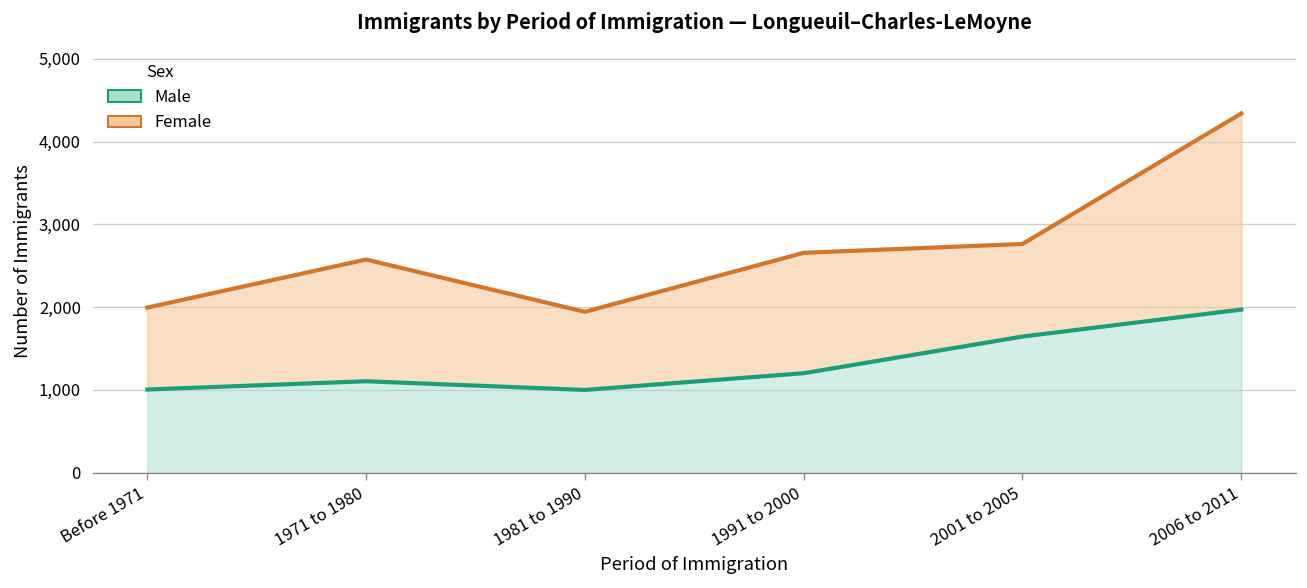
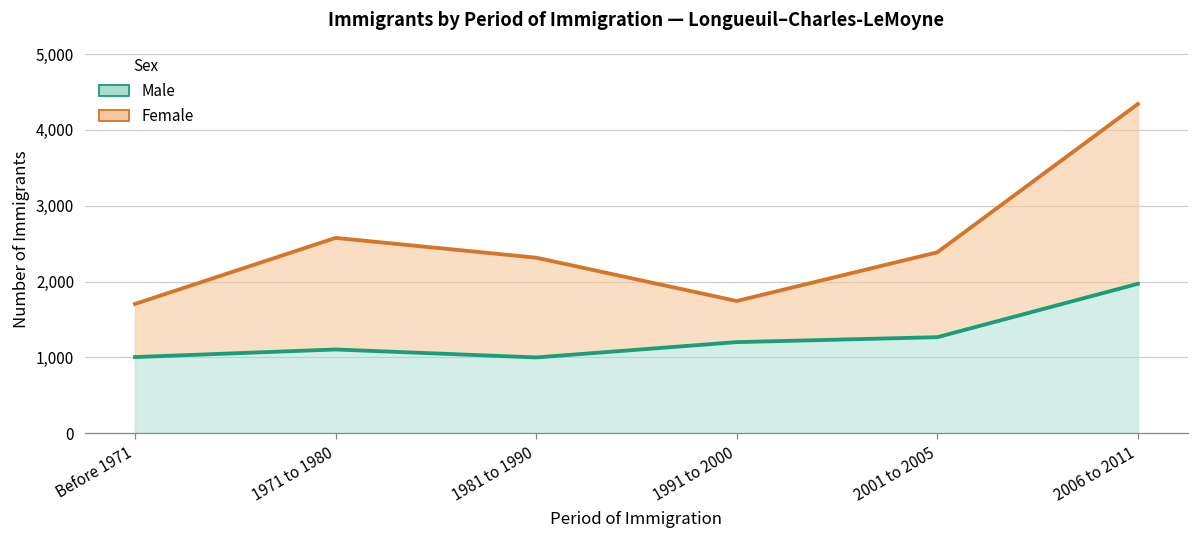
Female, Before 1971: 1,000 -> 700
Female, 1981 to 1990: 900 -> 1,300
Female, 1991 to 2000: 1,500 -> 500
Male, 2001 to 2005: 1,600 -> 1,300
